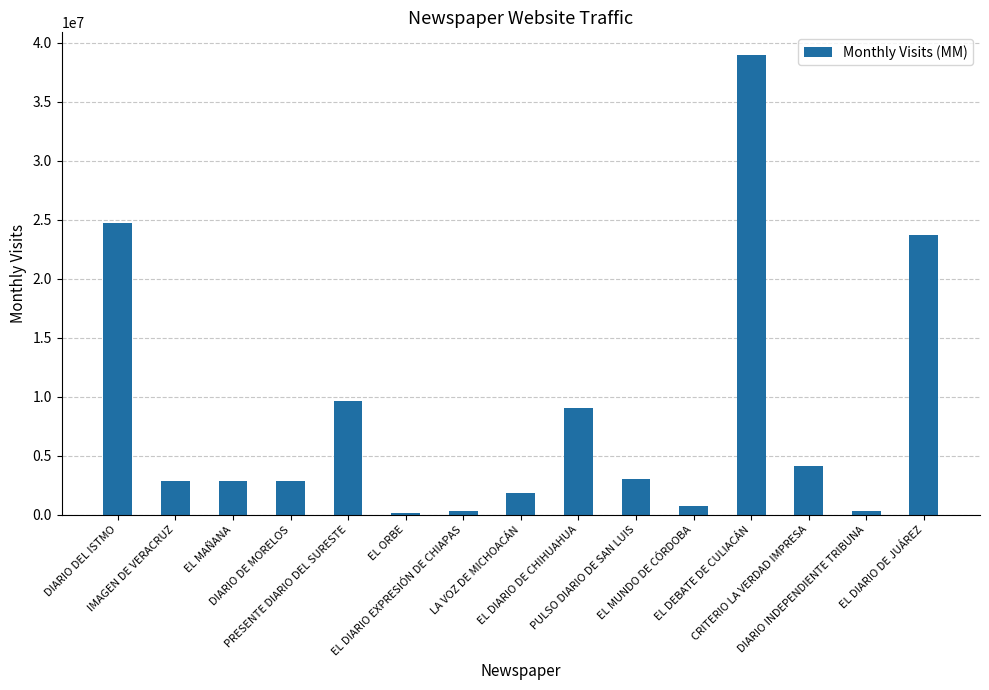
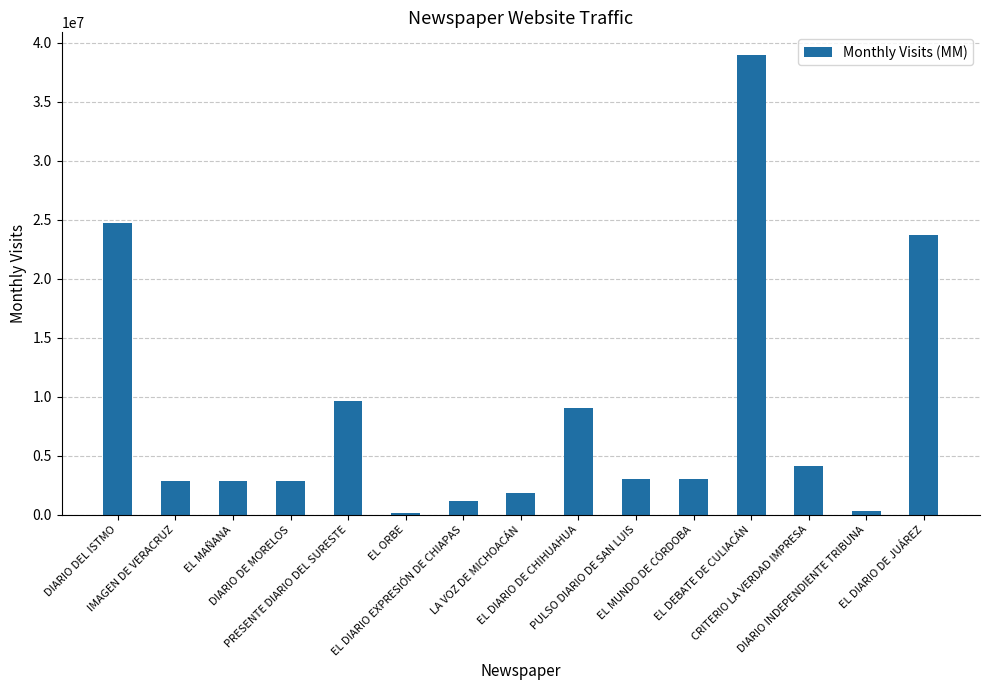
EL DIARIO EXPRESIÓN DE CHIAPAS: 300000 -> 1200000
EL MUNDO DE CÓRDOBA: 700000 -> 3000000
